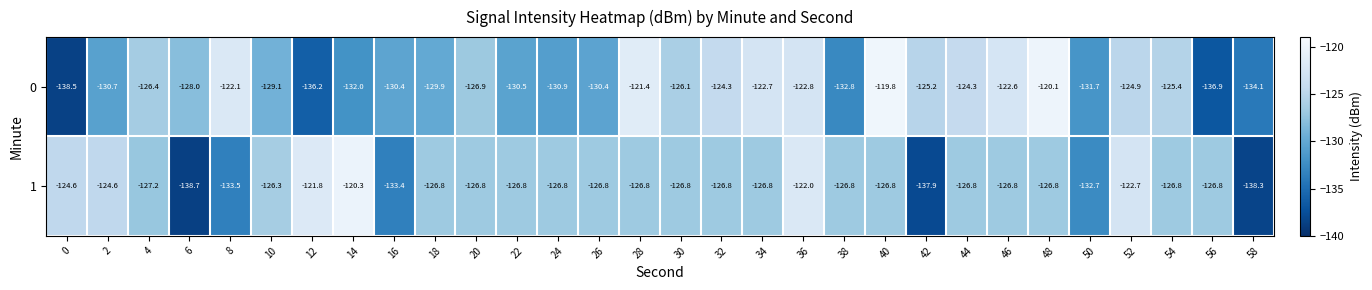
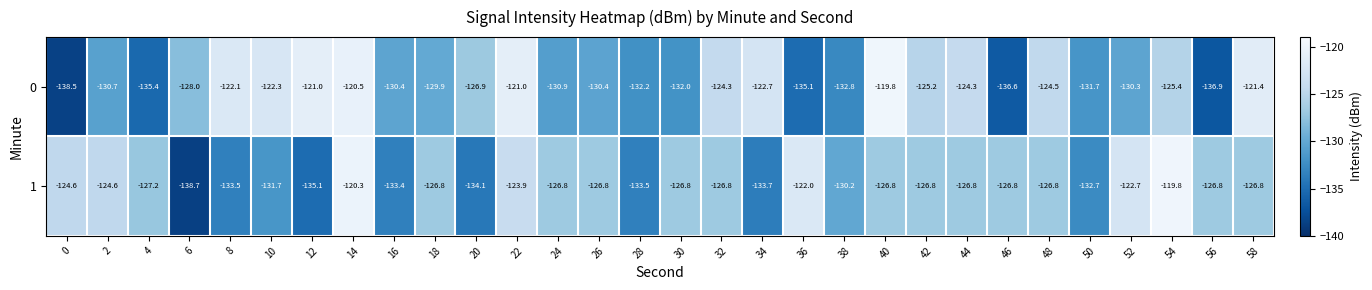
0, 4: -126.4 -> -135.4
0, 10: -129.1 -> -122.3
0, 12: -136.2 -> -121.0
0, 14: -132.0 -> -120.5
0, 22: -130.5 -> -121.0
0, 28: -121.4 -> -132.2
0, 30: -126.1 -> -132.0
0, 36: -122.8 -> -135.1
0, 46: -122.6 -> -136.6
0, 48: -120.1 -> -124.5
0, 52: -124.9 -> -130.3
0, 58: -134.1 -> -121.4
1, 10: -126.3 -> -131.7
1, 12: -121.8 -> -135.1
1, 20: -126.8 -> -134.1
1, 22: -126.8 -> -123.9
1, 28: -126.8 -> -133.5
1, 34: -126.8 -> -133.7
1, 38: -126.8 -> -130.2
1, 42: -137.9 -> -126.8
1, 54: -126.8 -> -119.8
1, 58: -138.3 -> -126.8
